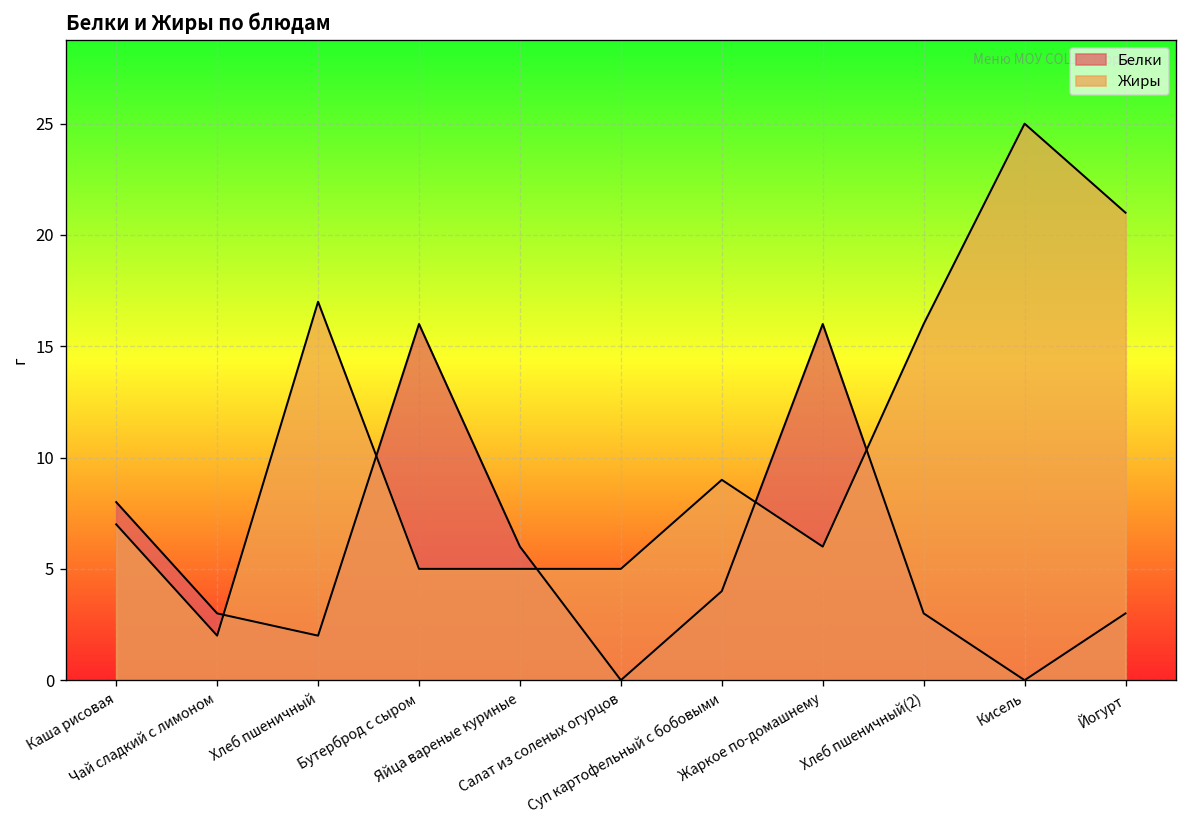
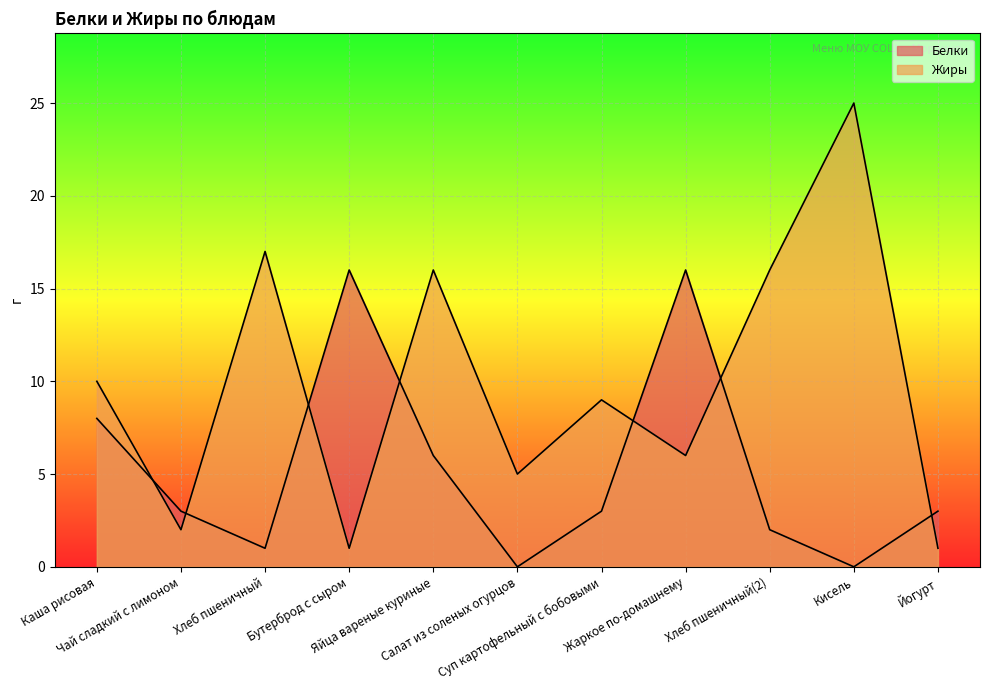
Жиры, Каша рисовая: 7 -> 10
Белки, Хлеб пшеничный: 2 -> 1
Жиры, Бутерброд с сыром: 5 -> 1
Жиры, Яйца вареные куриные: 5 -> 16
Белки, Суп картофельный с бобовыми: 4 -> 3
Белки, Хлеб пшеничный(2): 3 -> 2
Жиры, Йогурт: 21 -> 1
